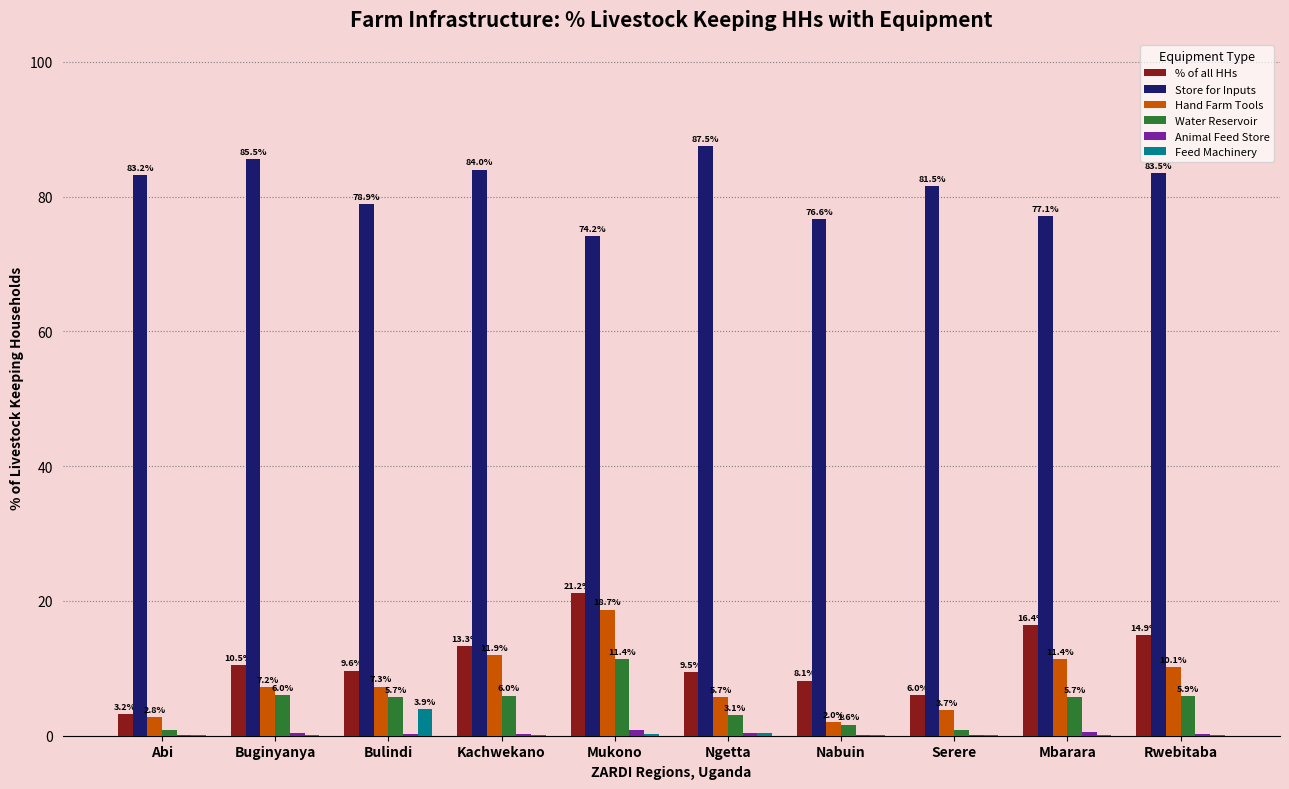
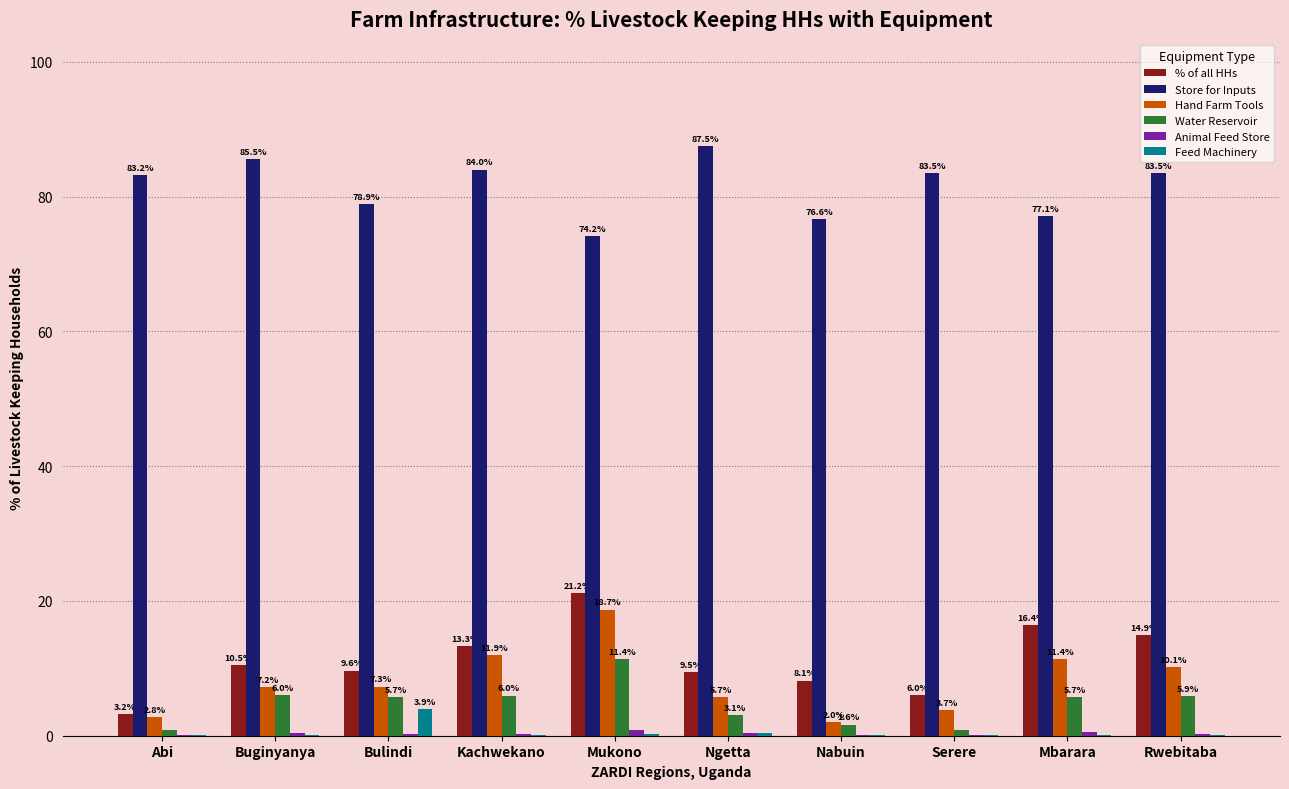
Store for Inputs, Serere: 81.5% -> 83.5%
